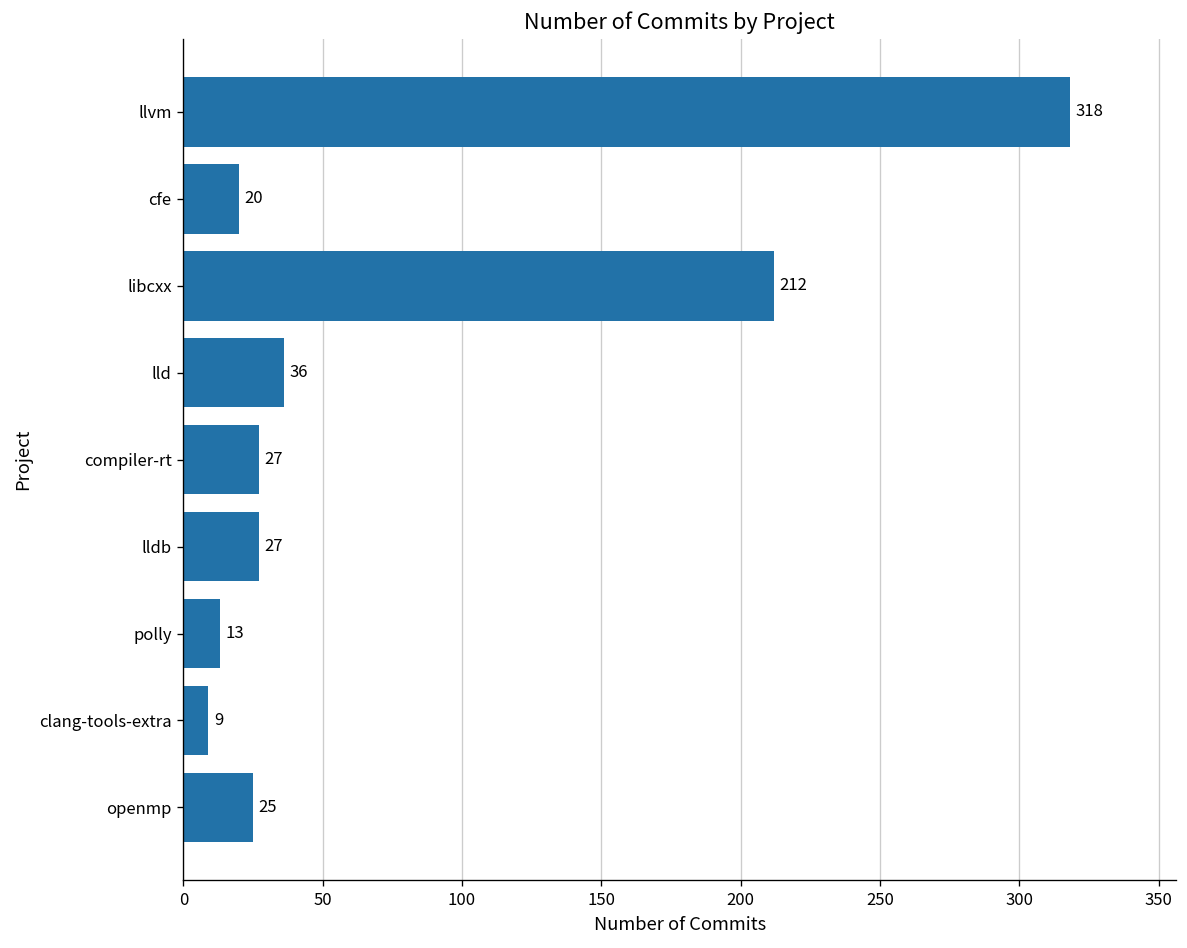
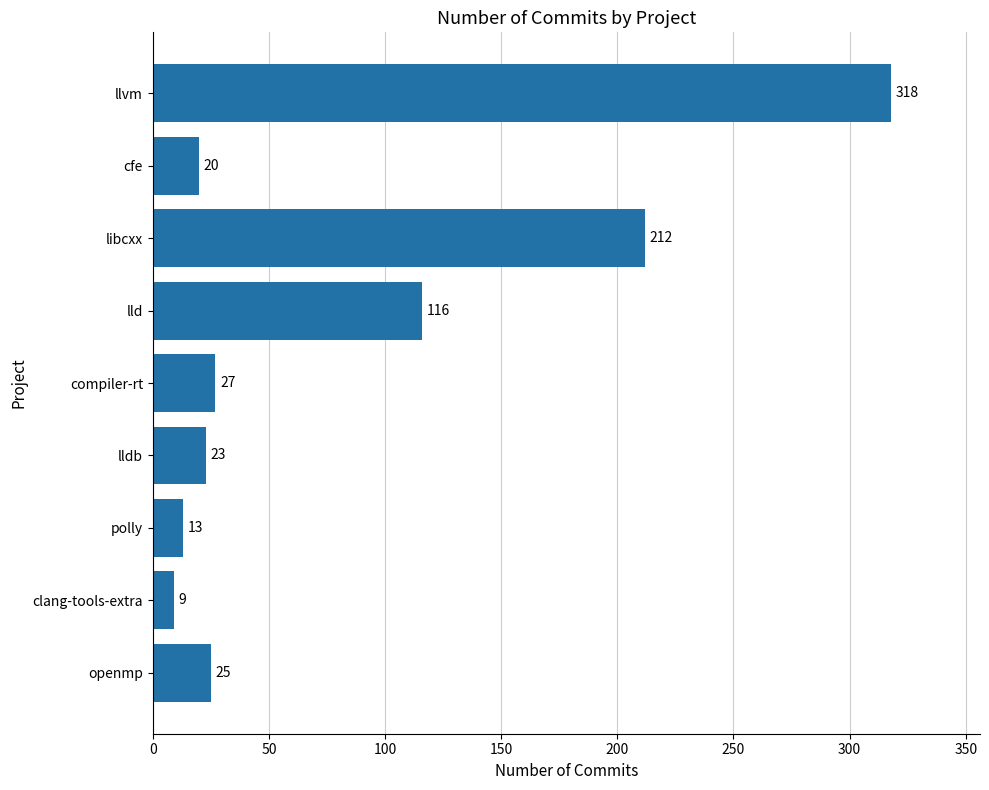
lld: 36 -> 116
lldb: 27 -> 23
